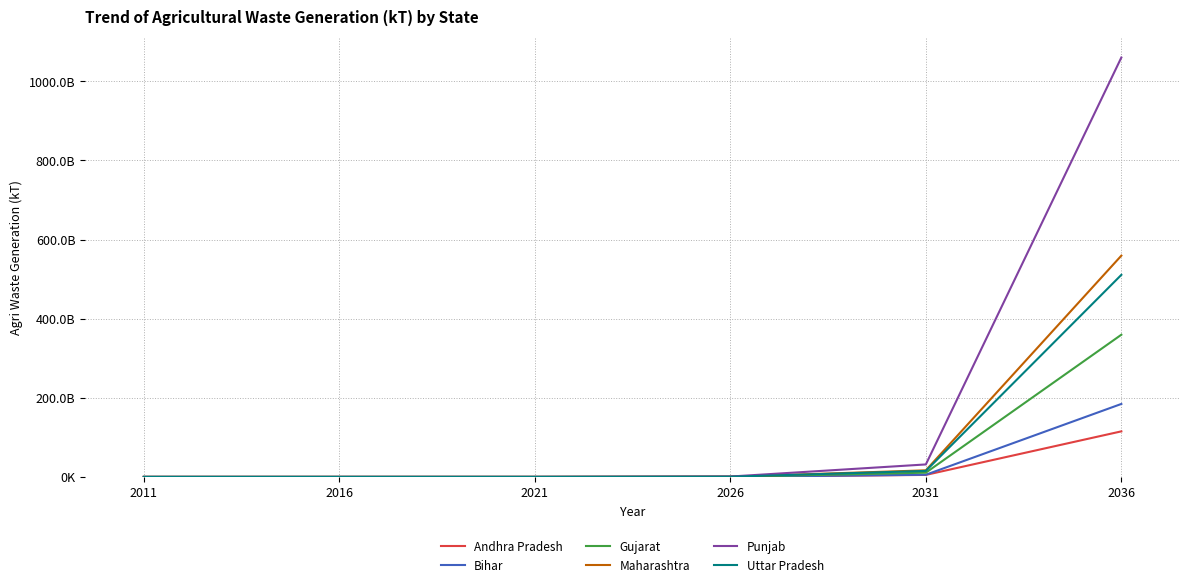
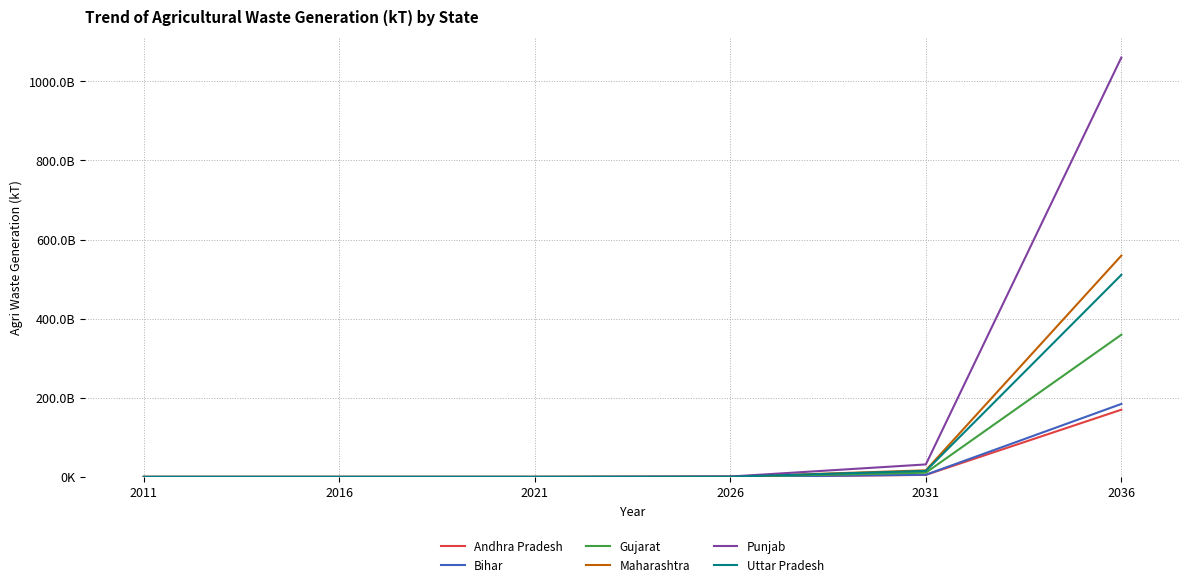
Andhra Pradesh, 2036: 120000000000 -> 170000000000
